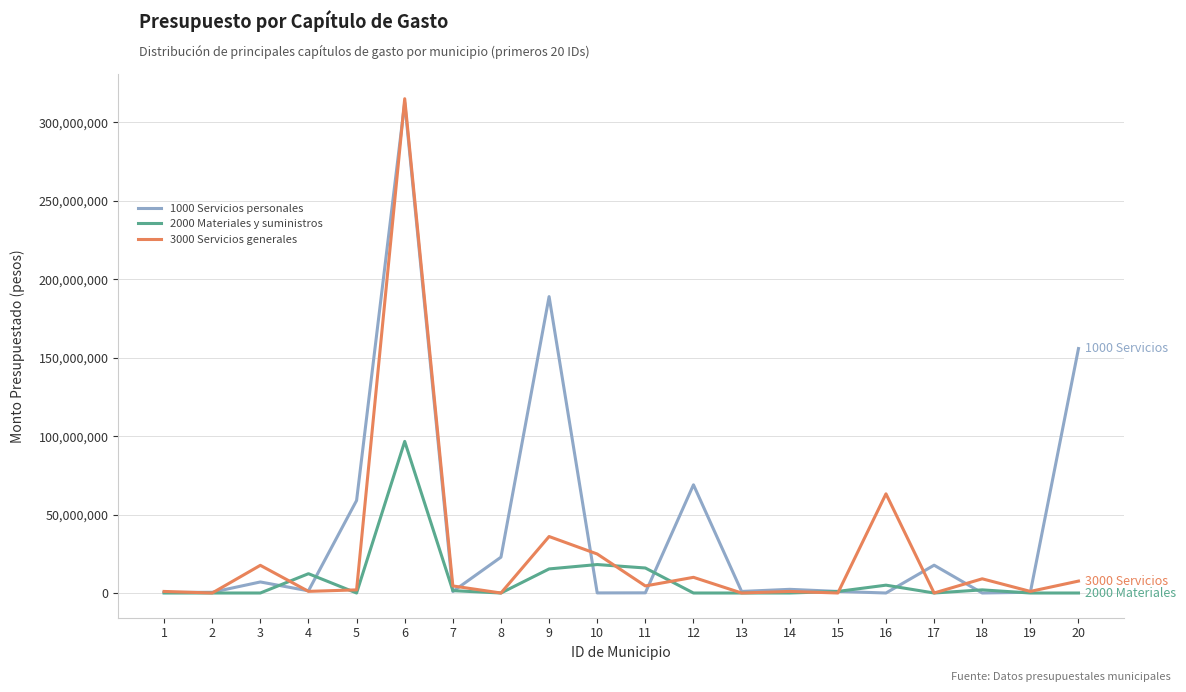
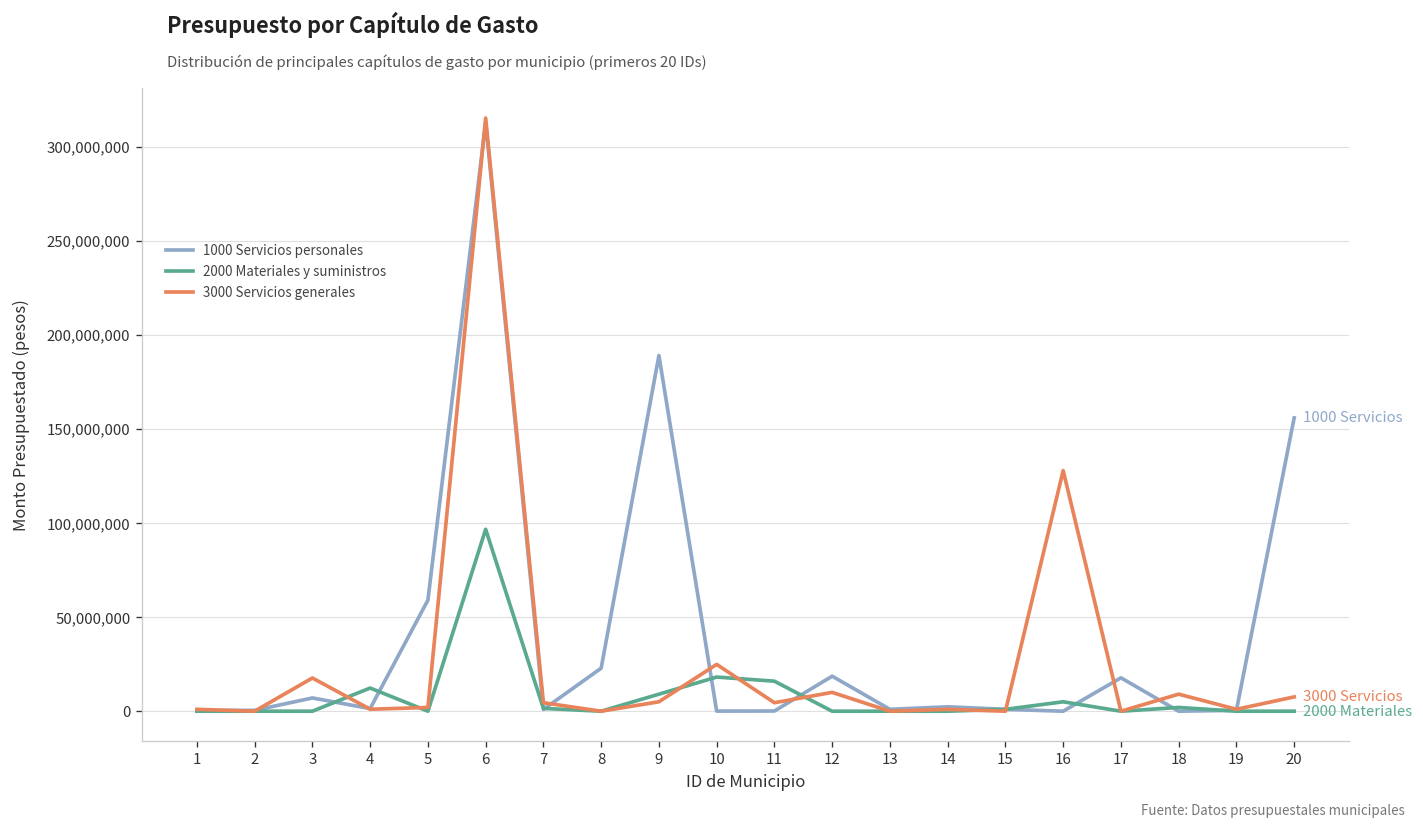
2000 Materiales y suministros, 9: 15,000,000 -> 9,000,000
3000 Servicios generales, 9: 36,000,000 -> 5,000,000
1000 Servicios personales, 12: 69,000,000 -> 19,000,000
3000 Servicios generales, 16: 63,000,000 -> 128,000,000
